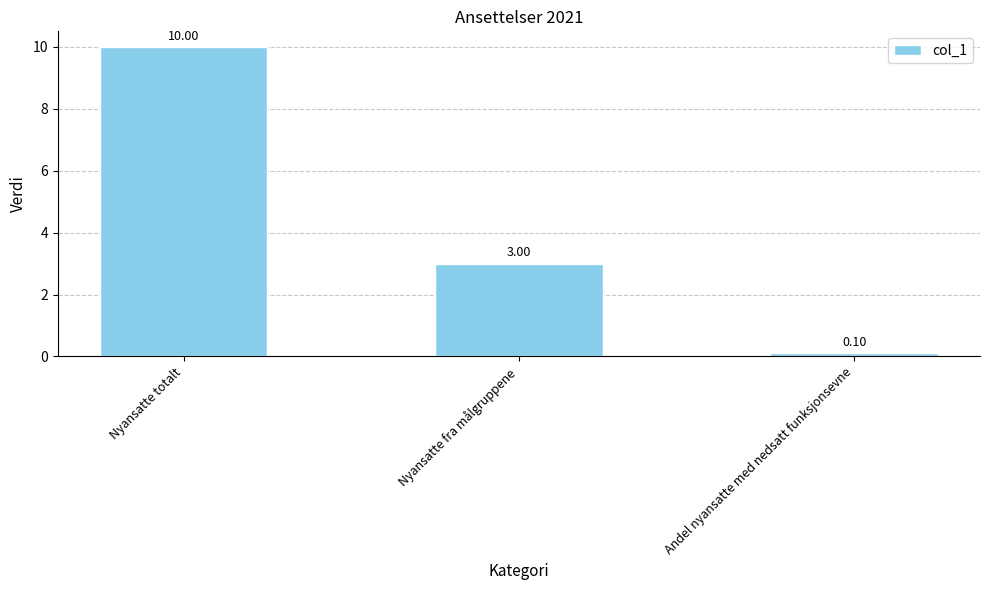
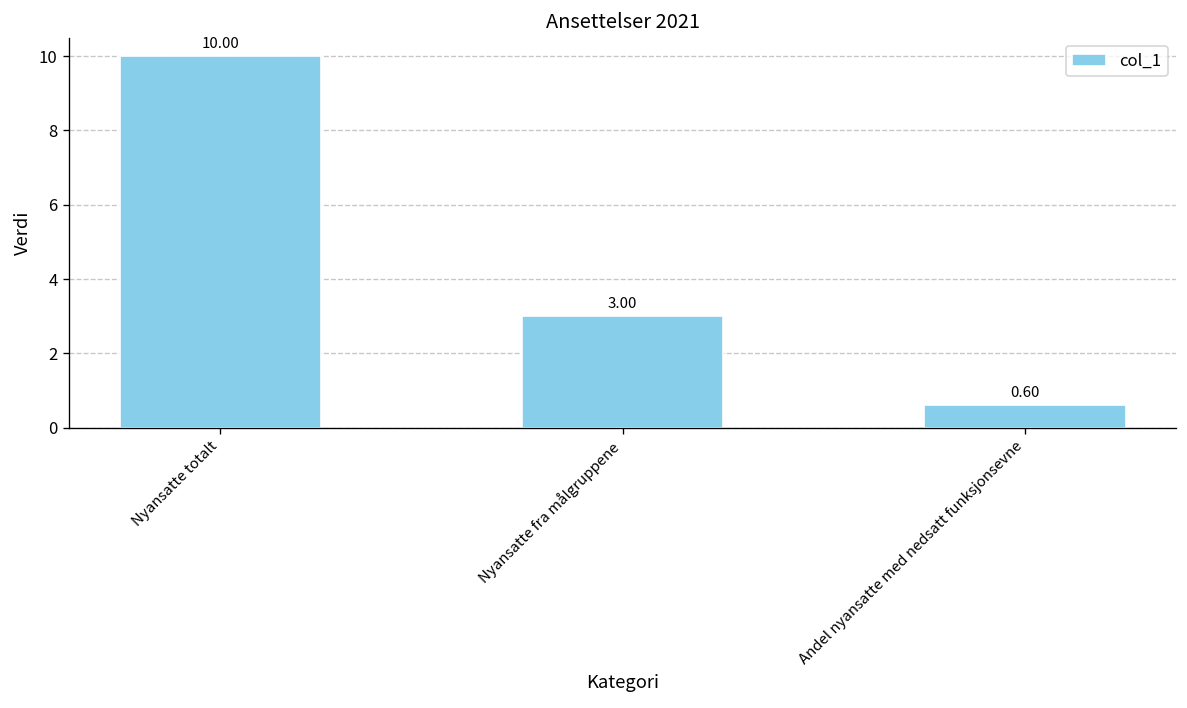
Andel nyansatte med nedsatt funksjonsevne: 0.10 -> 0.60
